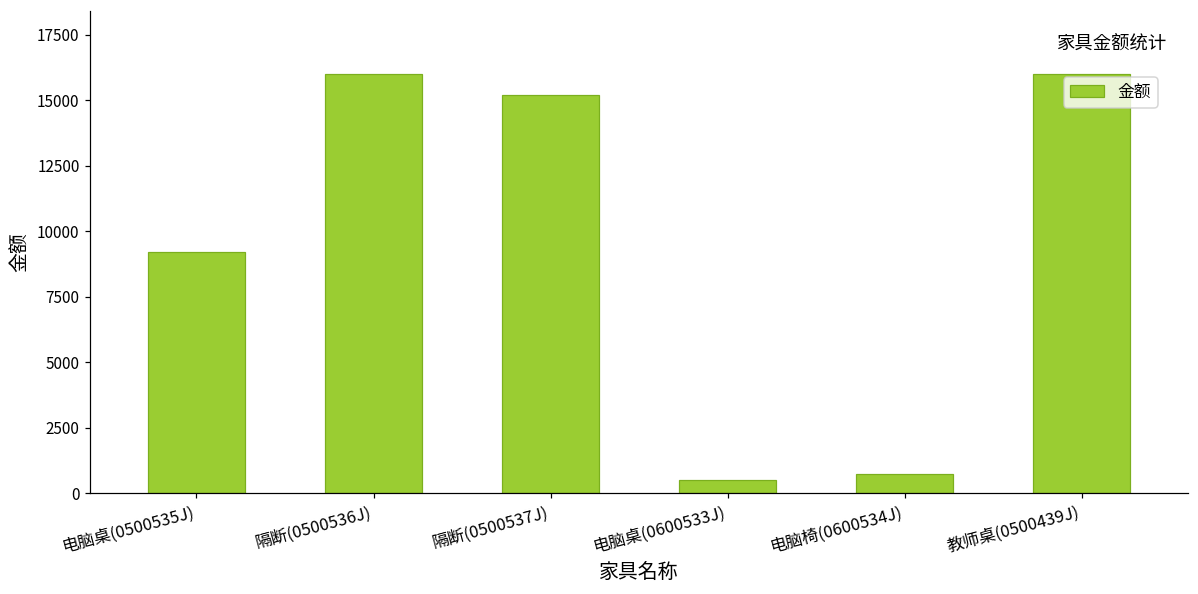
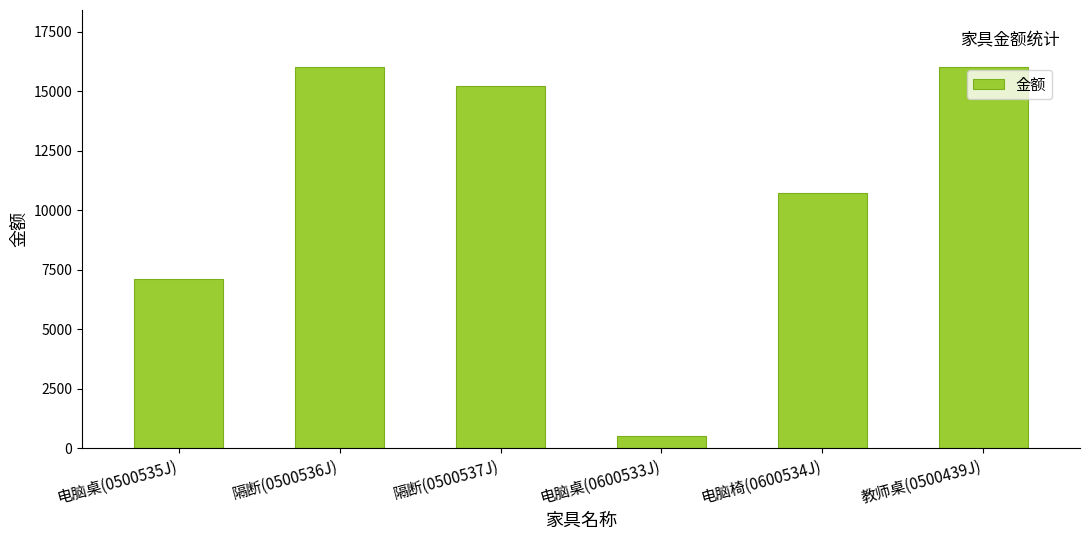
电脑桌(0500535J): 9200 -> 7100
电脑椅(0600534J): 700 -> 10700
